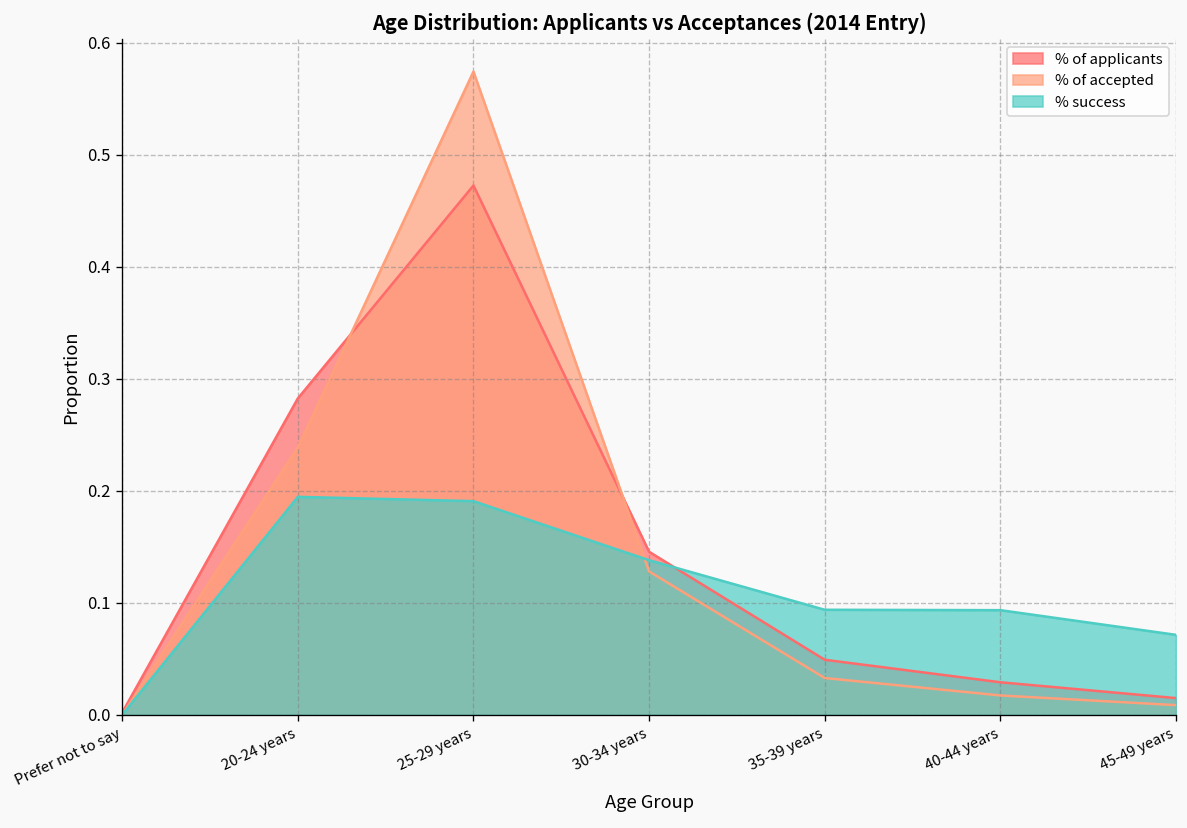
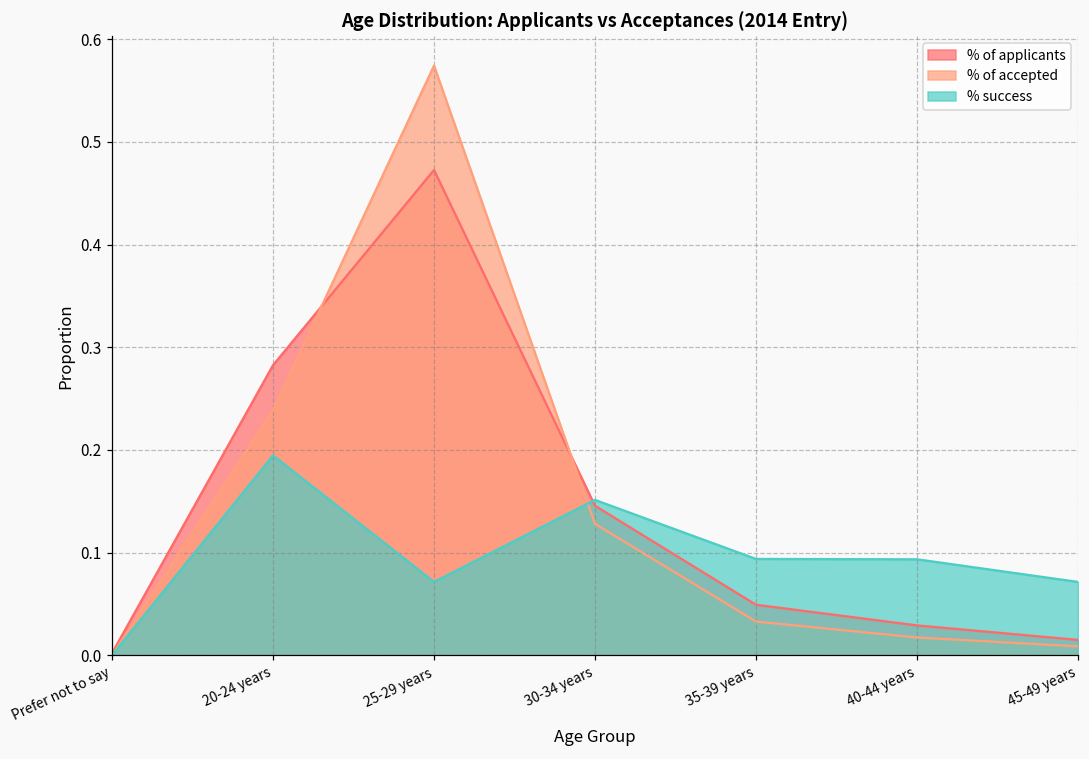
% success, 25-29 years: 0.19 -> 0.07
% success, 30-34 years: 0.14 -> 0.15
